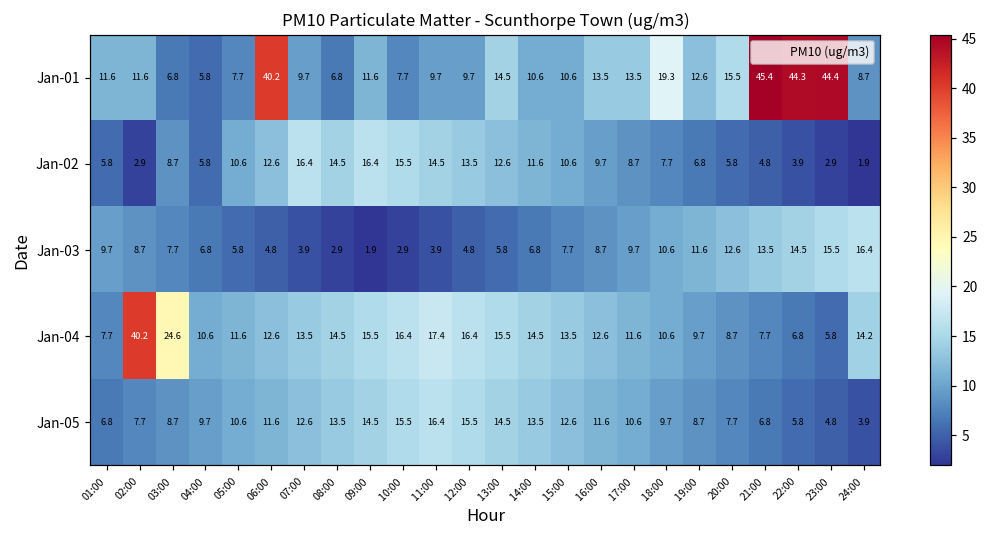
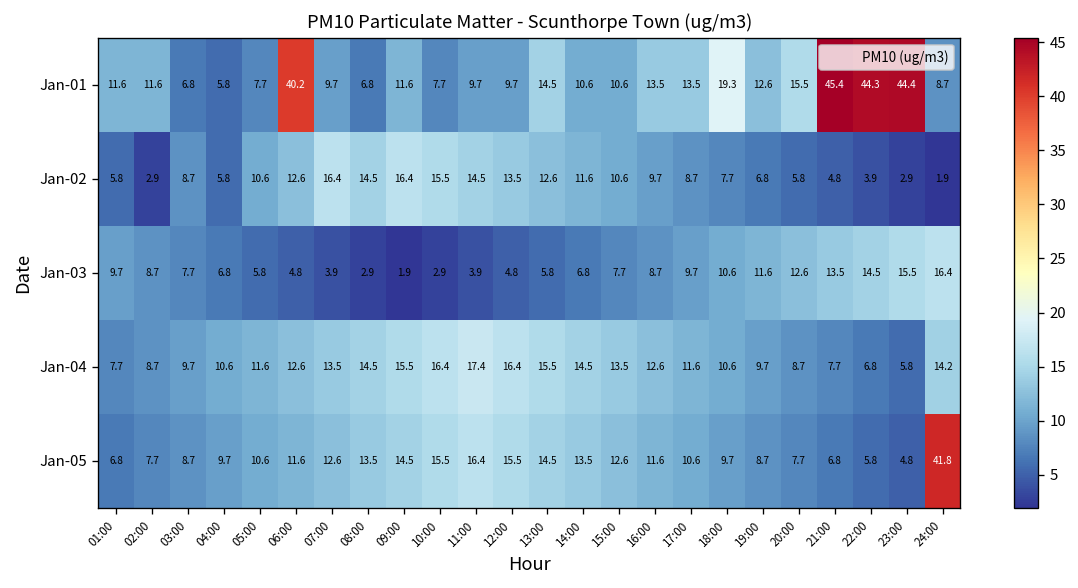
Jan-04, 02:00: 40.2 -> 8.7
Jan-04, 03:00: 24.6 -> 9.7
Jan-05, 24:00: 3.9 -> 41.8
